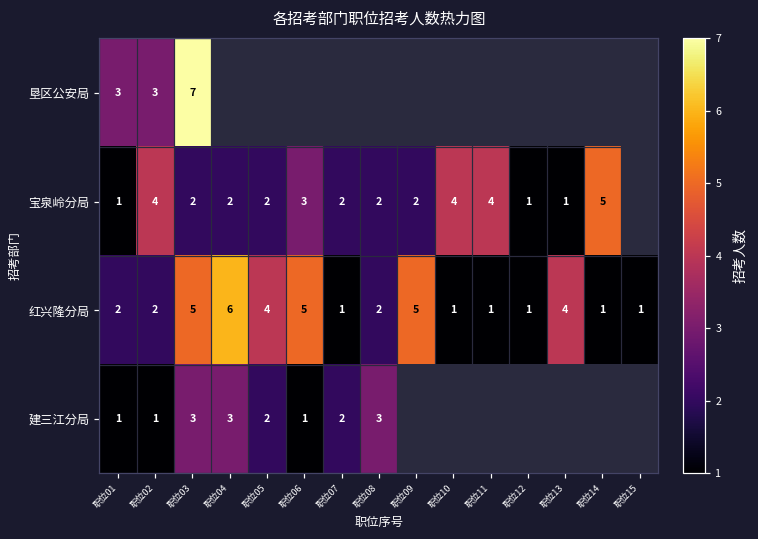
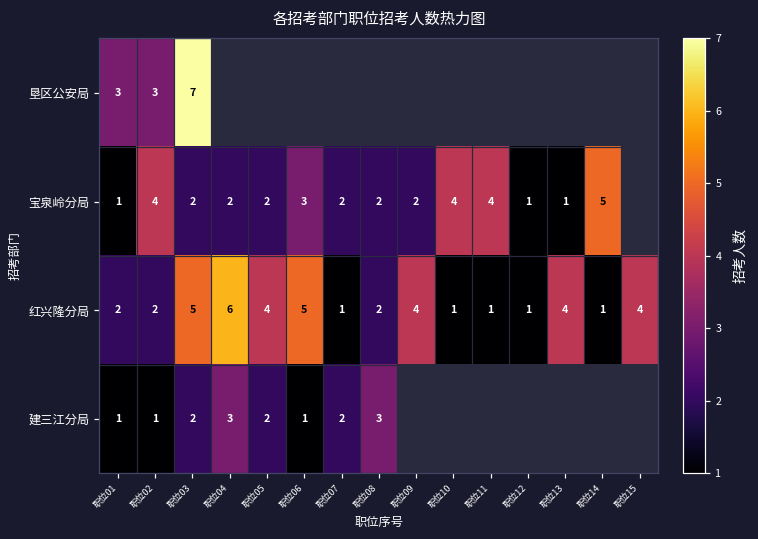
红兴隆分局, 职位09: 5 -> 4
红兴隆分局, 职位15: 1 -> 4
建三江分局, 职位03: 3 -> 2
